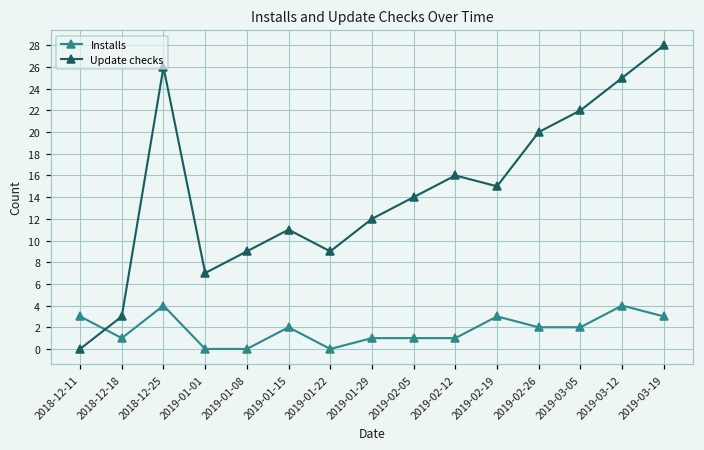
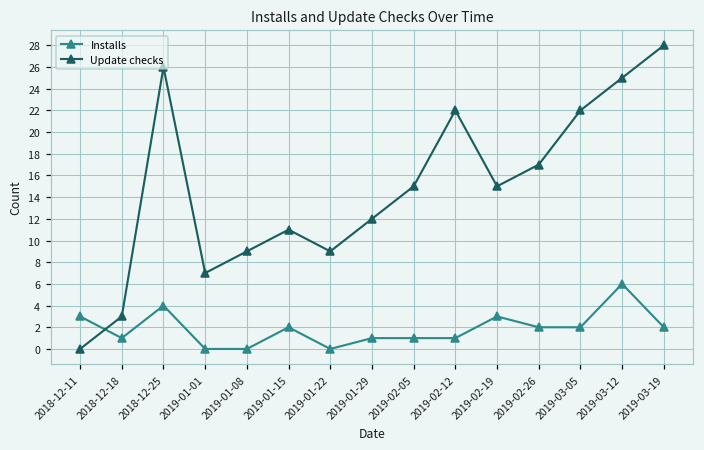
Update checks, 2019-02-05: 14 -> 15
Update checks, 2019-02-12: 16 -> 22
Update checks, 2019-02-26: 20 -> 17
Installs, 2019-03-12: 4 -> 6
Installs, 2019-03-19: 3 -> 2
